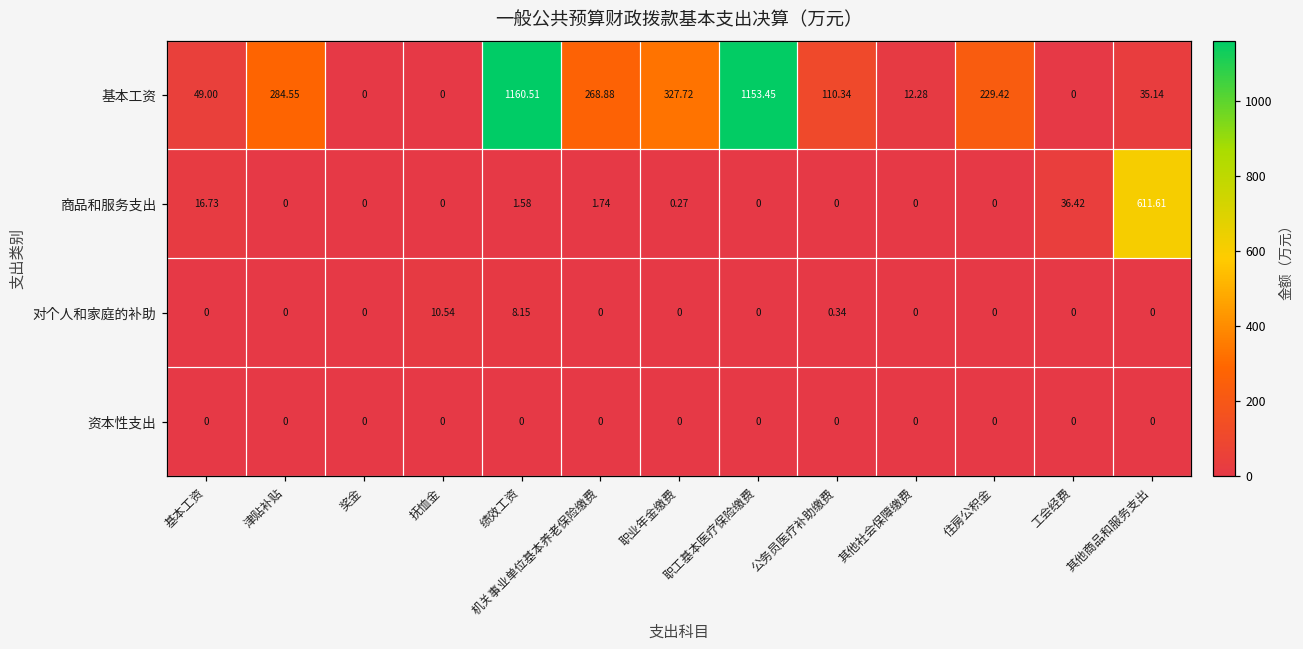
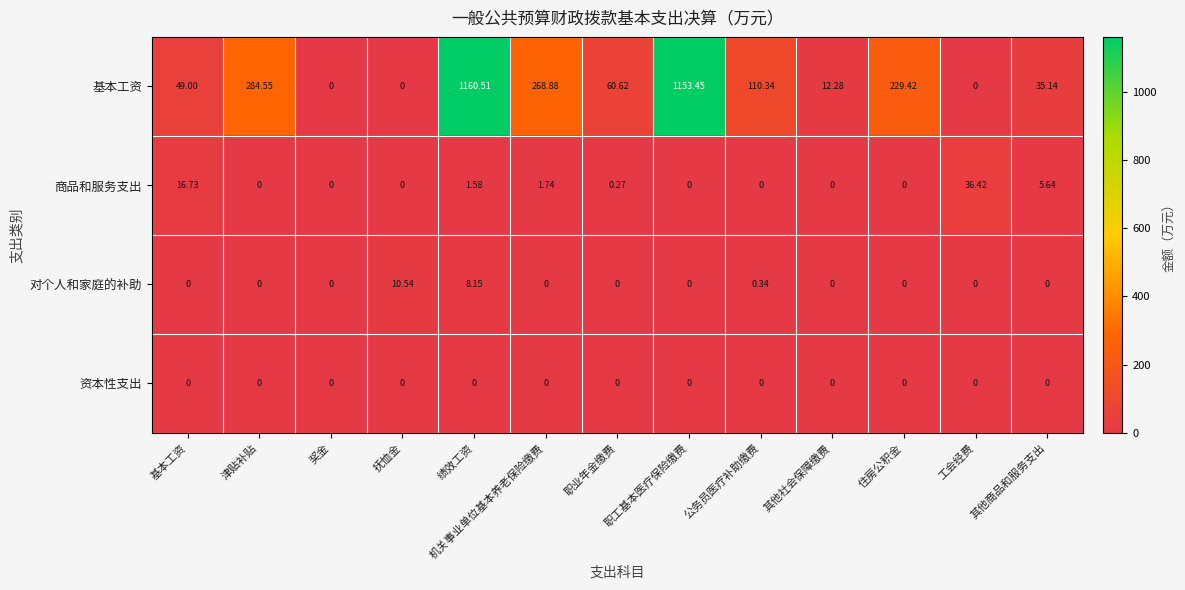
基本工资, 职业年金缴费: 327.72 -> 60.62
商品和服务支出, 其他商品和服务支出: 611.61 -> 5.64
